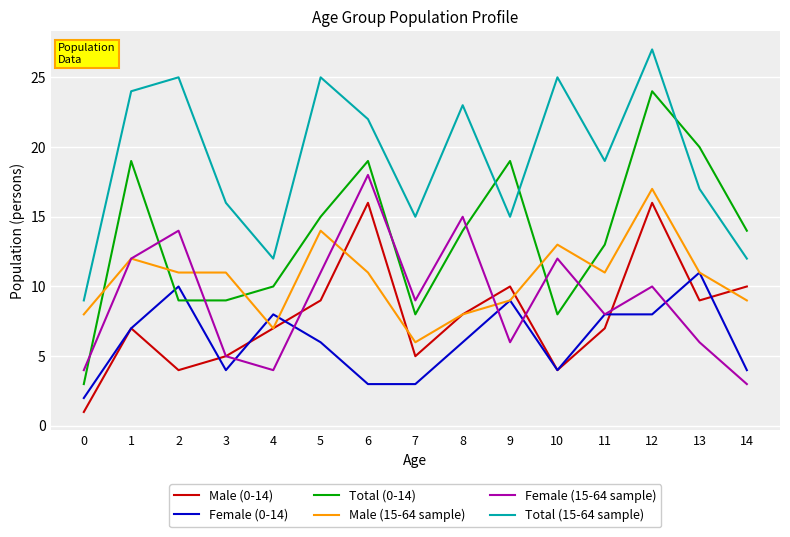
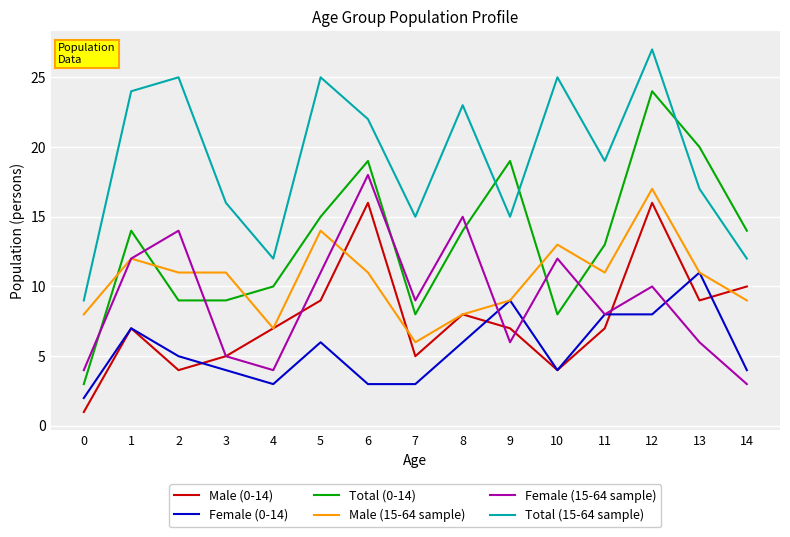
Total (0-14), 1: 19 -> 14
Female (0-14), 2: 10 -> 5
Female (0-14), 4: 8 -> 3
Male (0-14), 9: 10 -> 7
